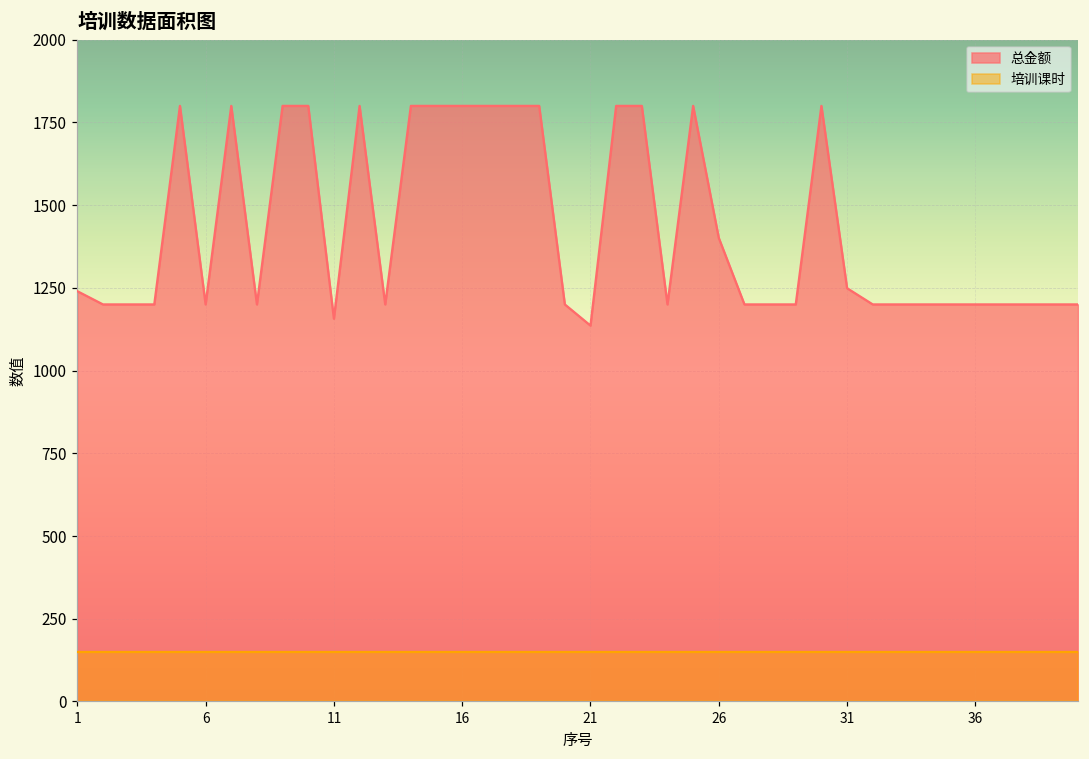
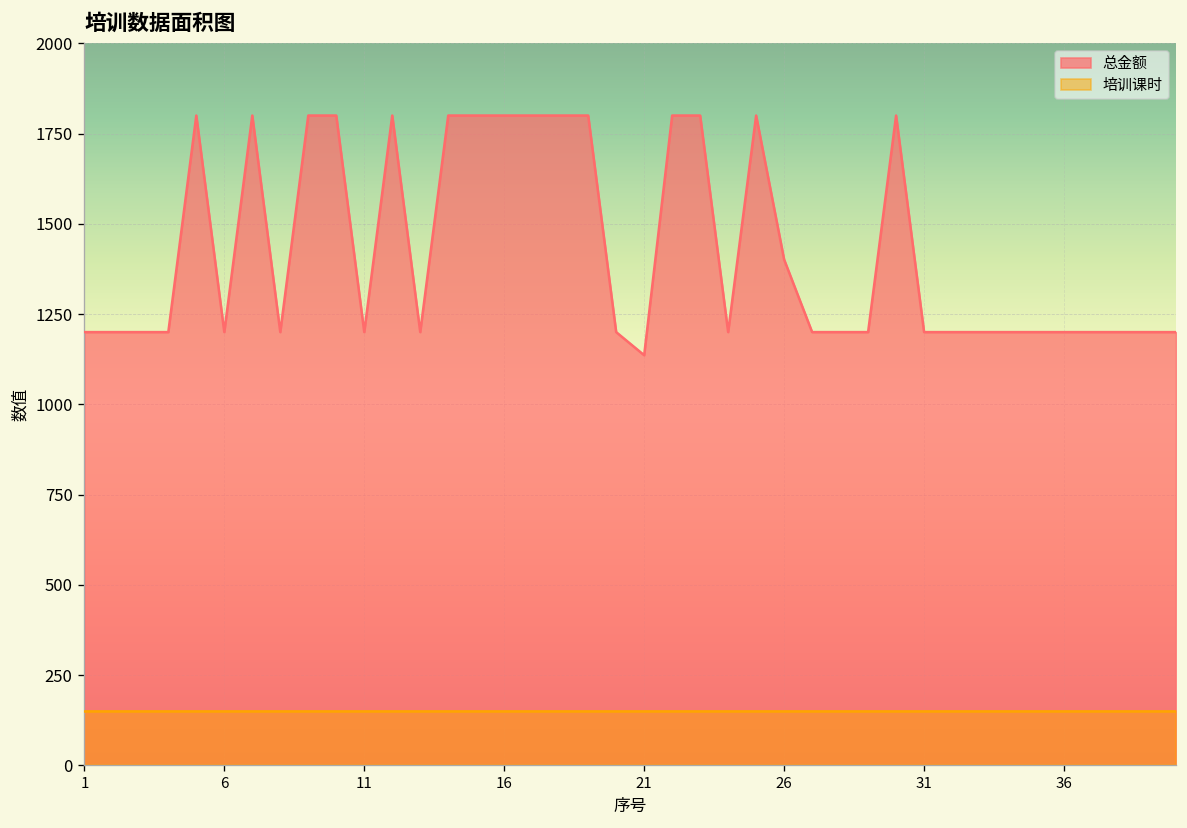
总金额, 1: 1240 -> 1200
总金额, 11: 1160 -> 1200
总金额, 31: 1250 -> 1200
